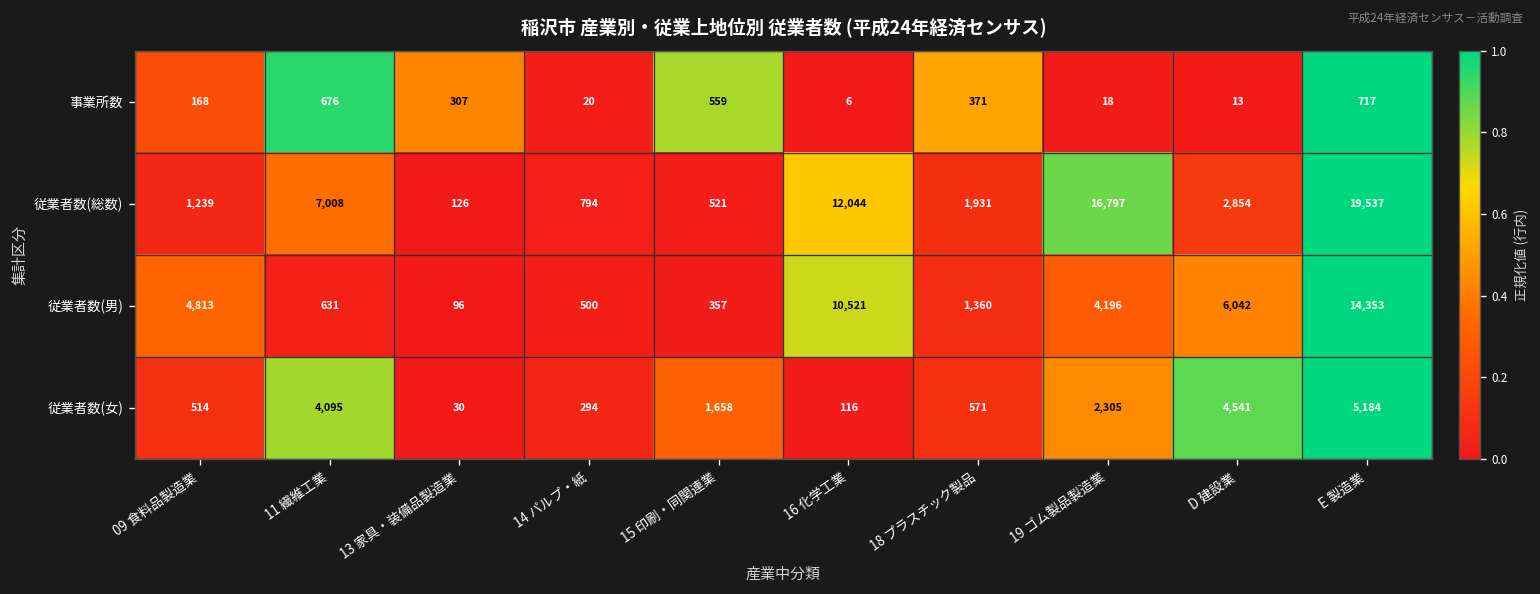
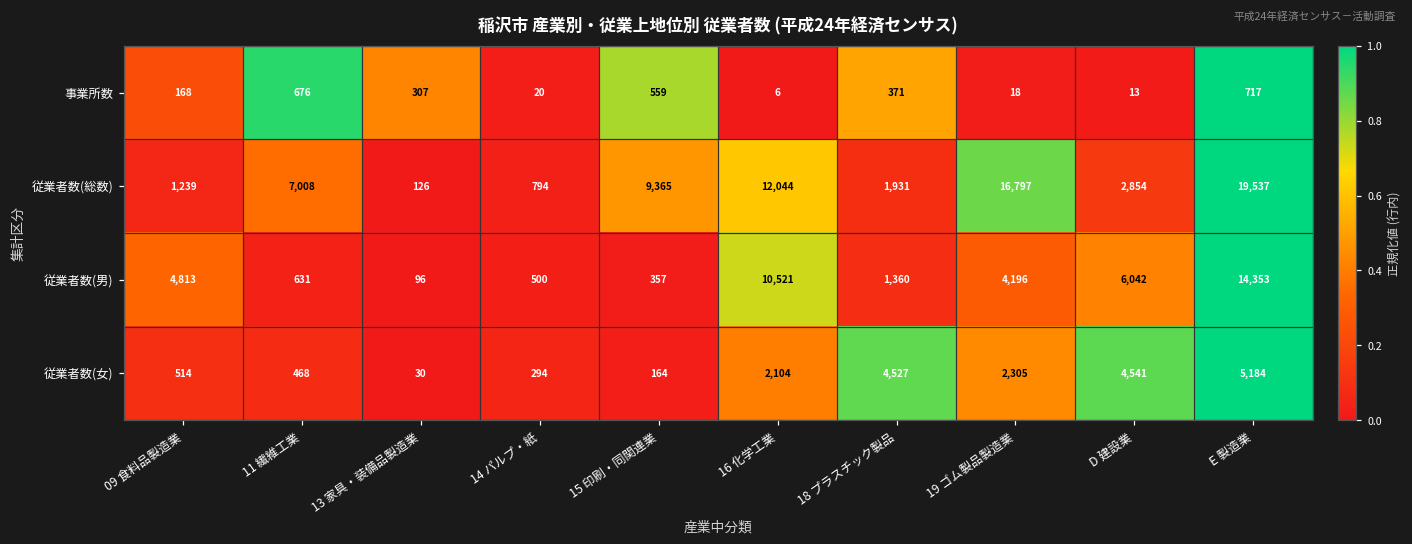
従業者数(総数), 15 印刷・同関連業: 521 -> 9,365
従業者数(女), 11 繊維工業: 4,095 -> 468
従業者数(女), 15 印刷・同関連業: 1,658 -> 164
従業者数(女), 16 化学工業: 116 -> 2,104
従業者数(女), 18 プラスチック製品: 571 -> 4,527
